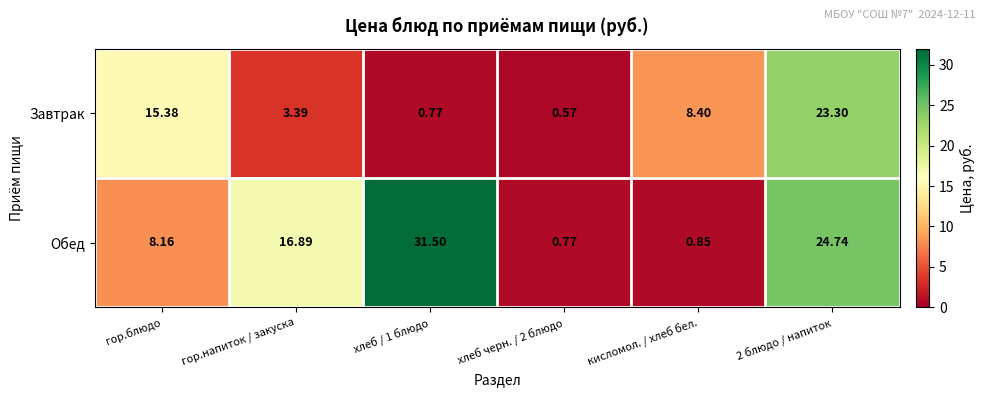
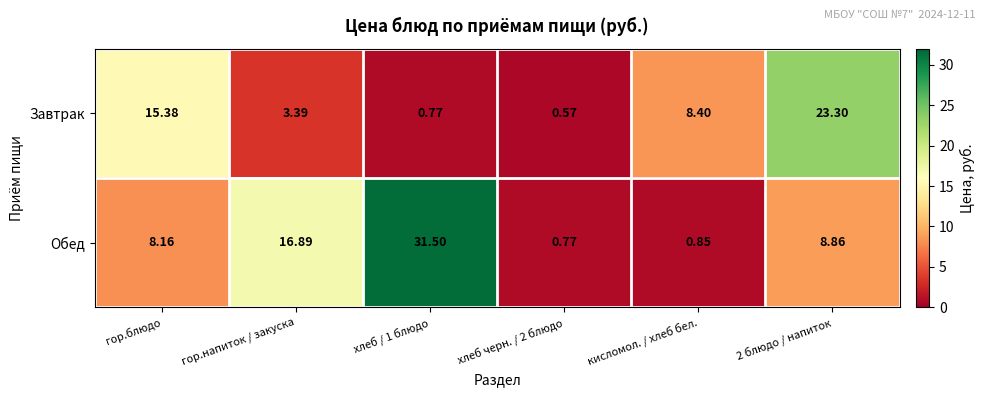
Обед, 2 блюдо / напиток: 24.74 -> 8.86
